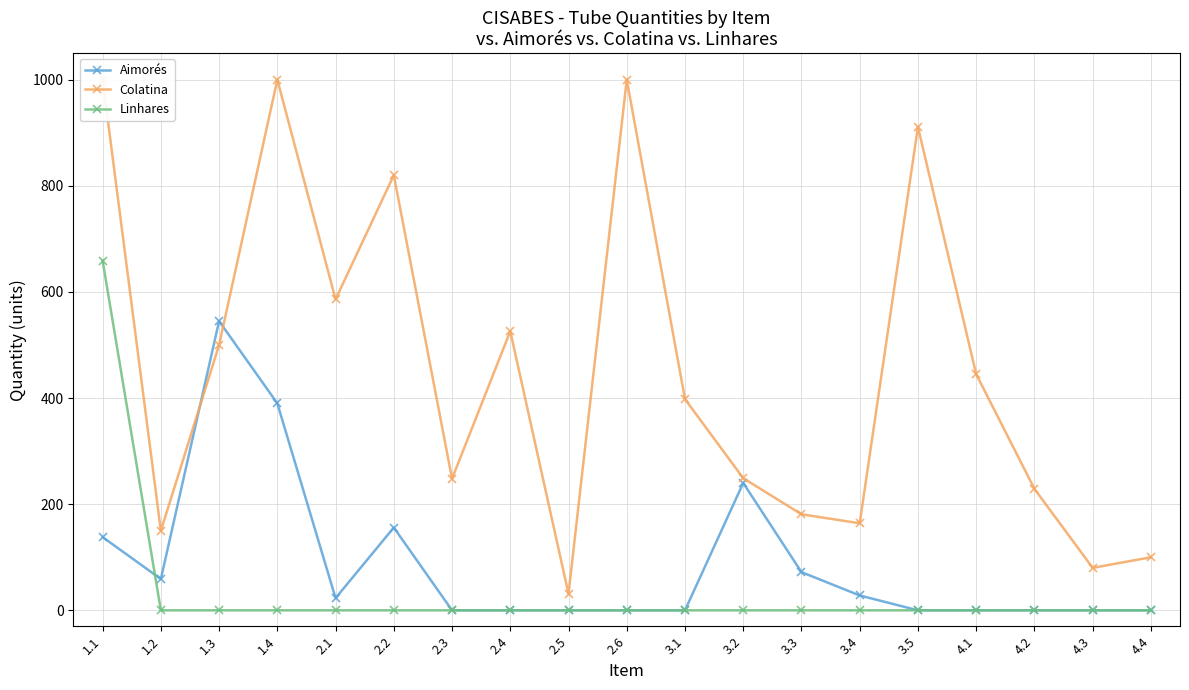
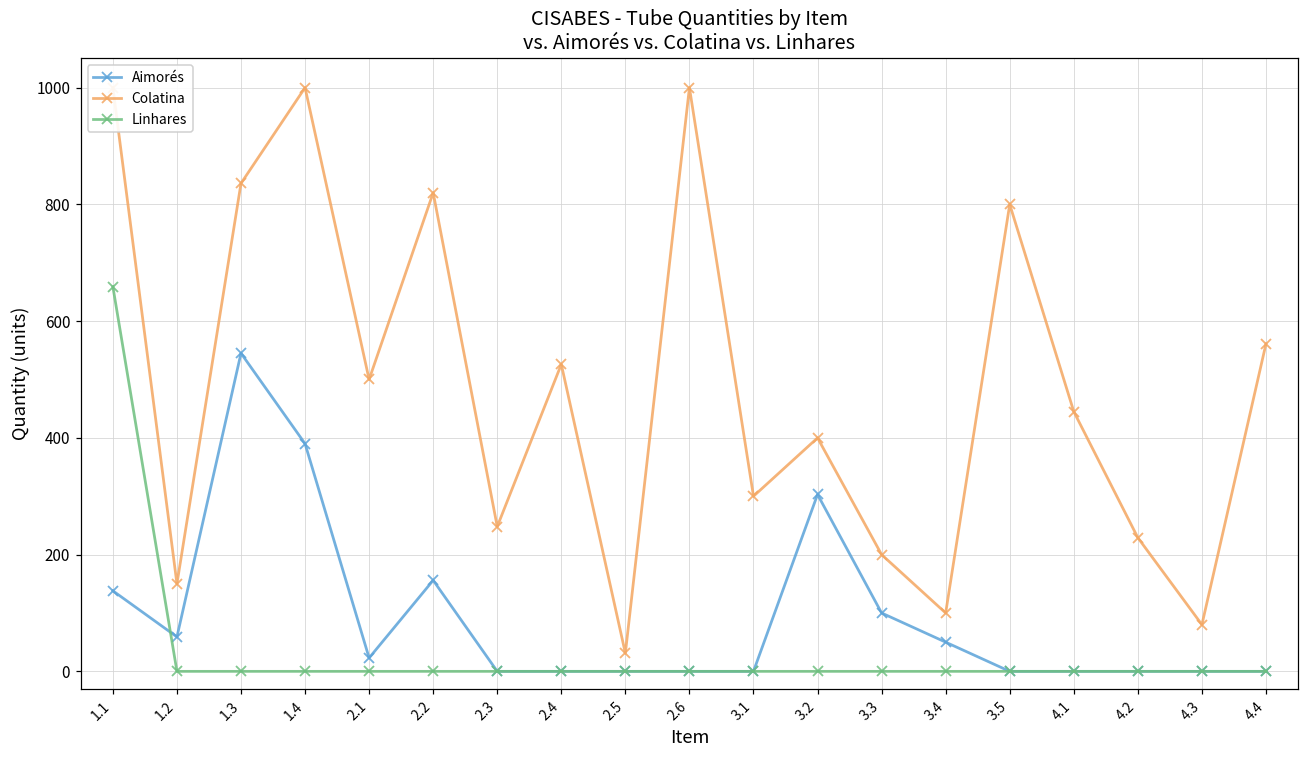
Colatina, 1.3: 500 -> 840
Colatina, 2.1: 590 -> 500
Colatina, 3.1: 400 -> 300
Aimorés, 3.2: 240 -> 300
Colatina, 3.2: 250 -> 400
Aimorés, 3.3: 70 -> 100
Colatina, 3.3: 180 -> 200
Aimorés, 3.4: 30 -> 50
Colatina, 3.4: 160 -> 100
Colatina, 3.5: 910 -> 800
Colatina, 4.4: 100 -> 560
